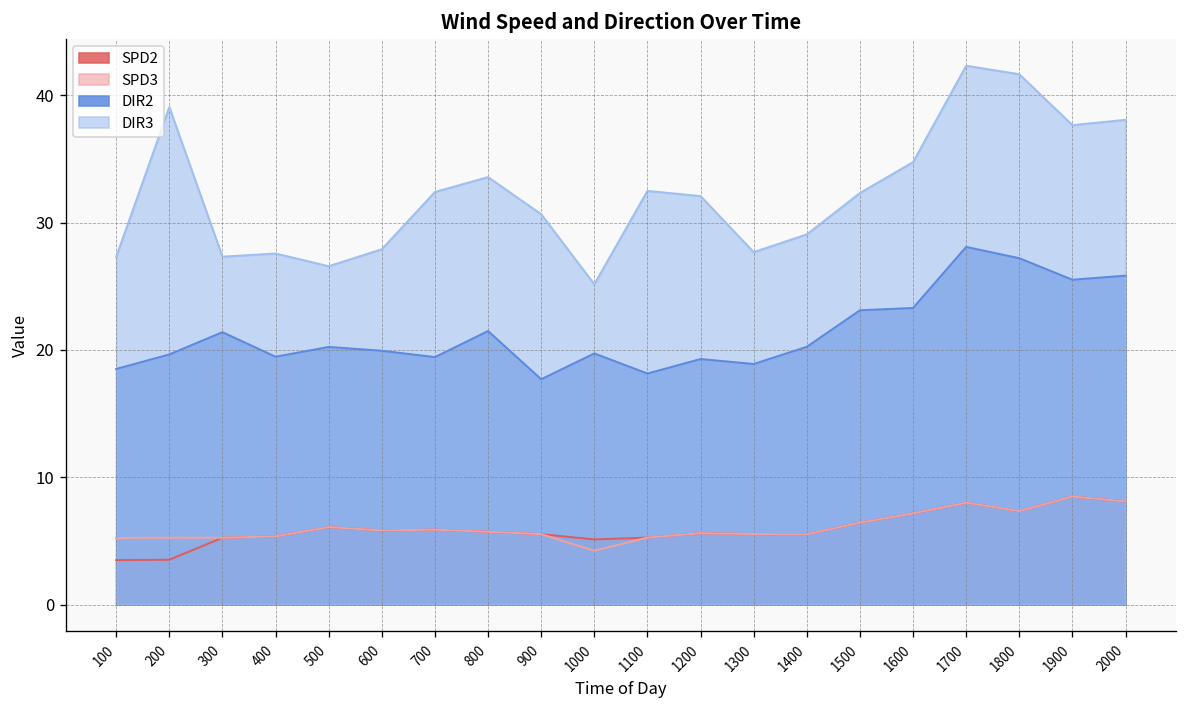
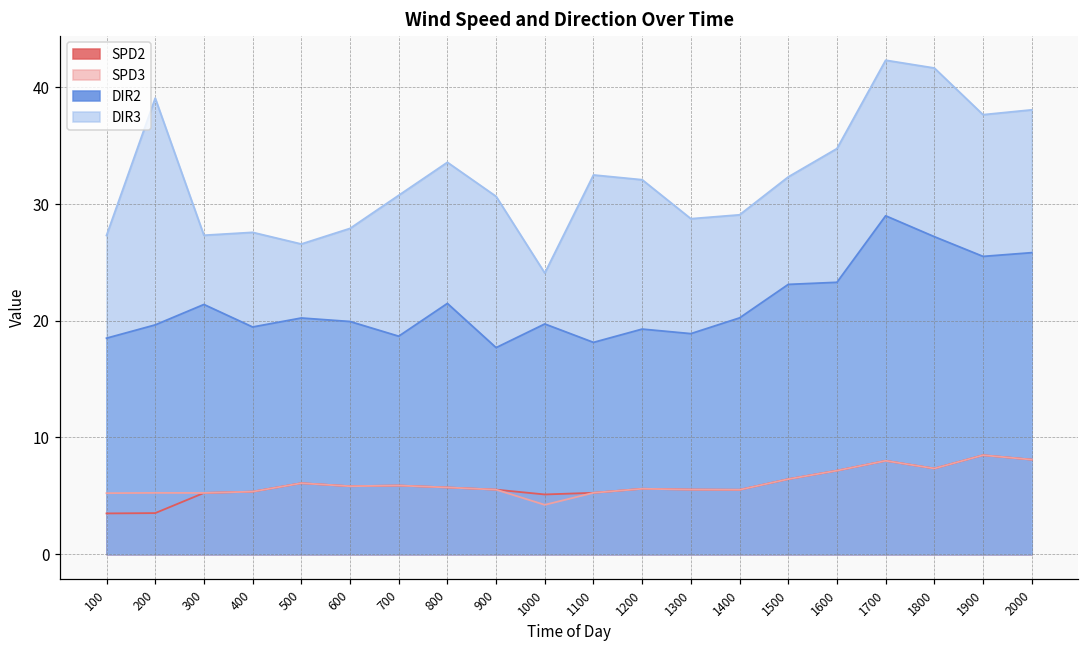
DIR2, 700: 19.4 -> 18.7
DIR3, 700: 32.4 -> 30.8
DIR3, 1000: 25.2 -> 24.1
DIR3, 1300: 27.7 -> 28.8
DIR2, 1700: 28.1 -> 29.0
